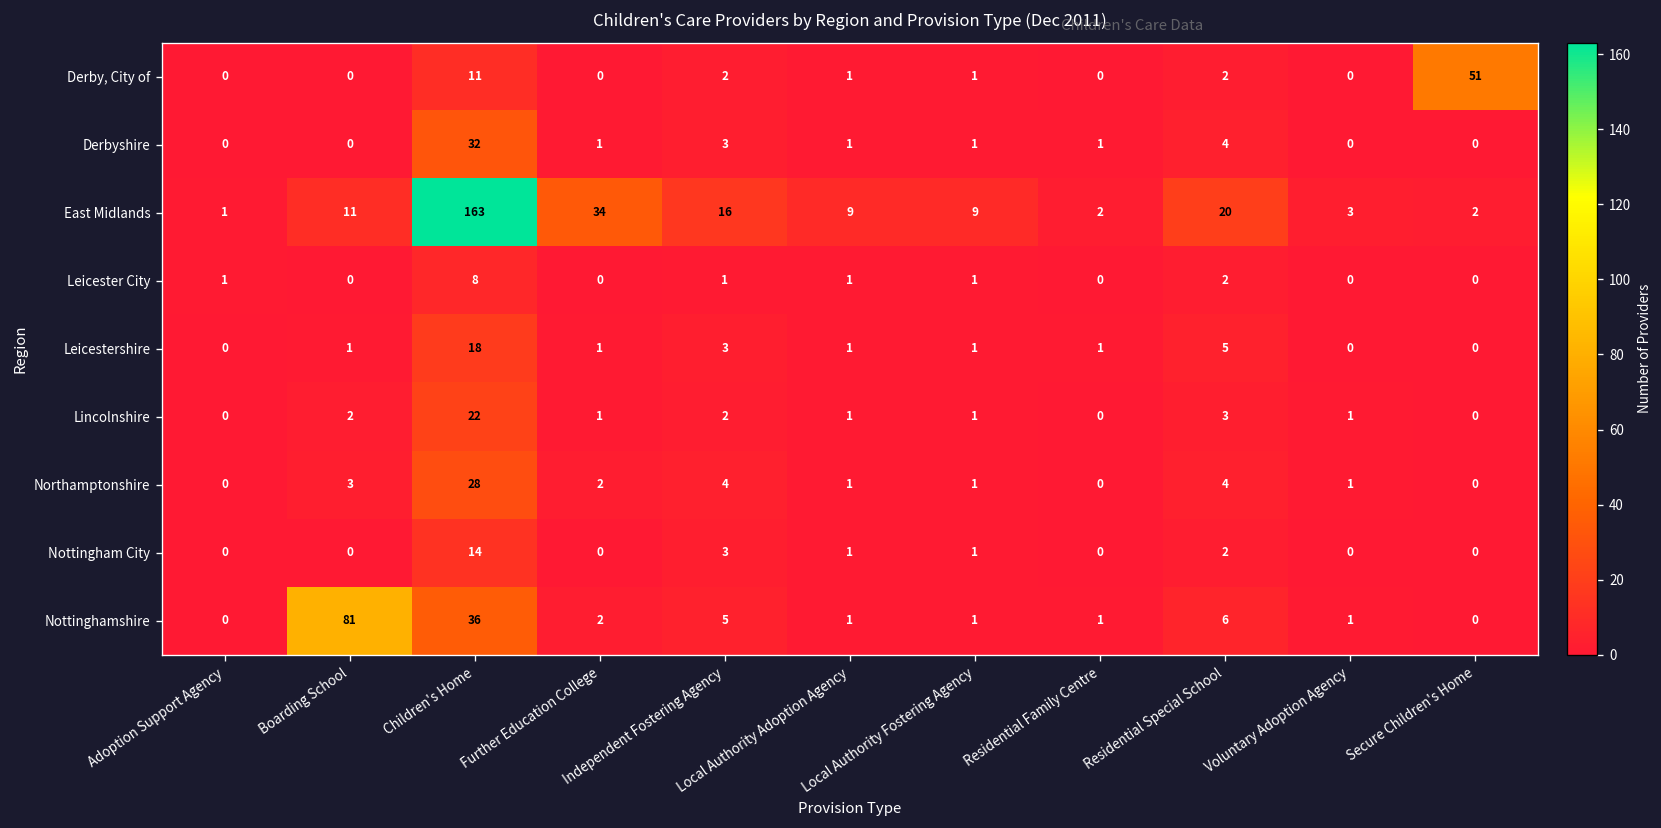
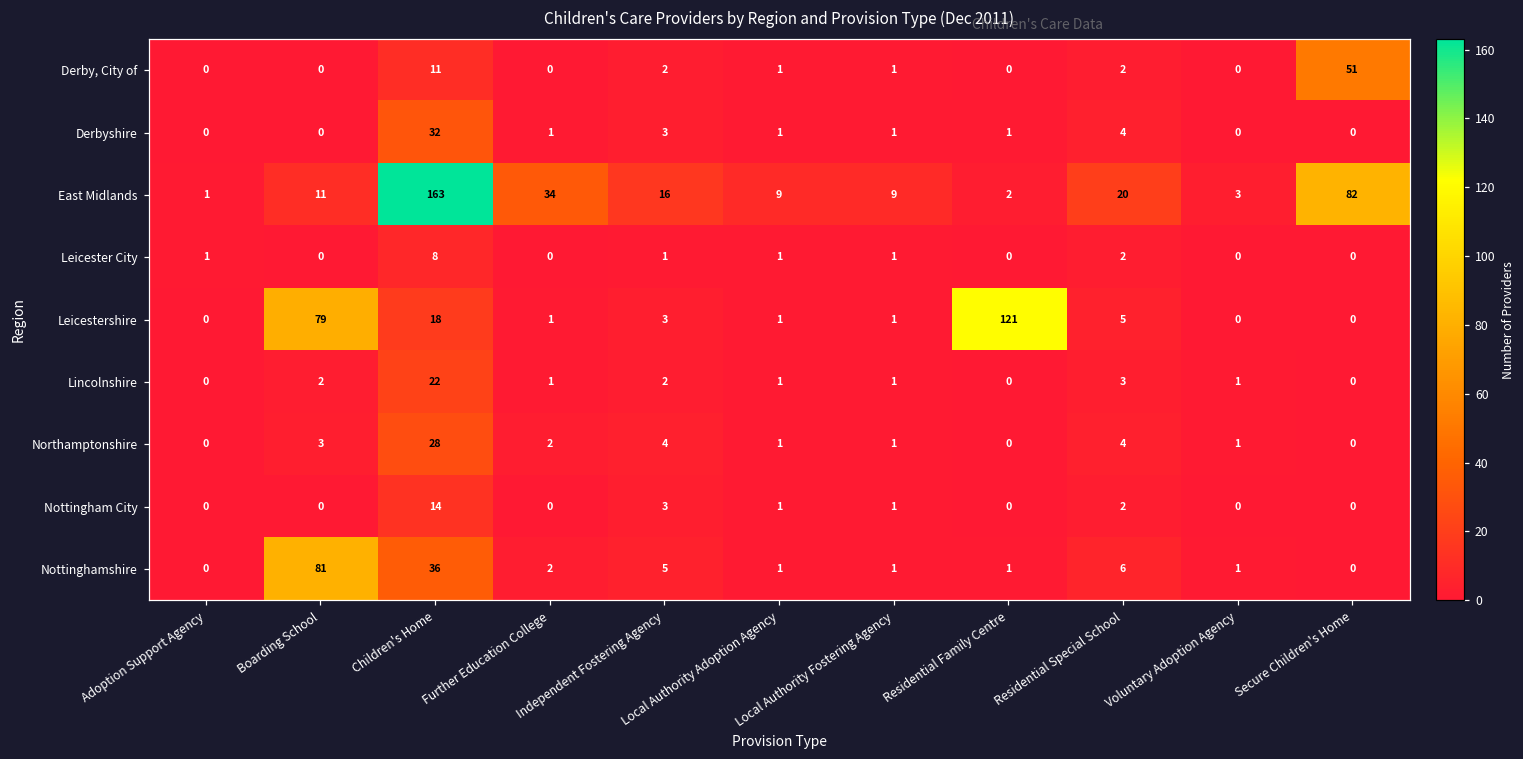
East Midlands, Secure Children's Home: 2 -> 82
Leicestershire, Boarding School: 1 -> 79
Leicestershire, Residential Family Centre: 1 -> 121
